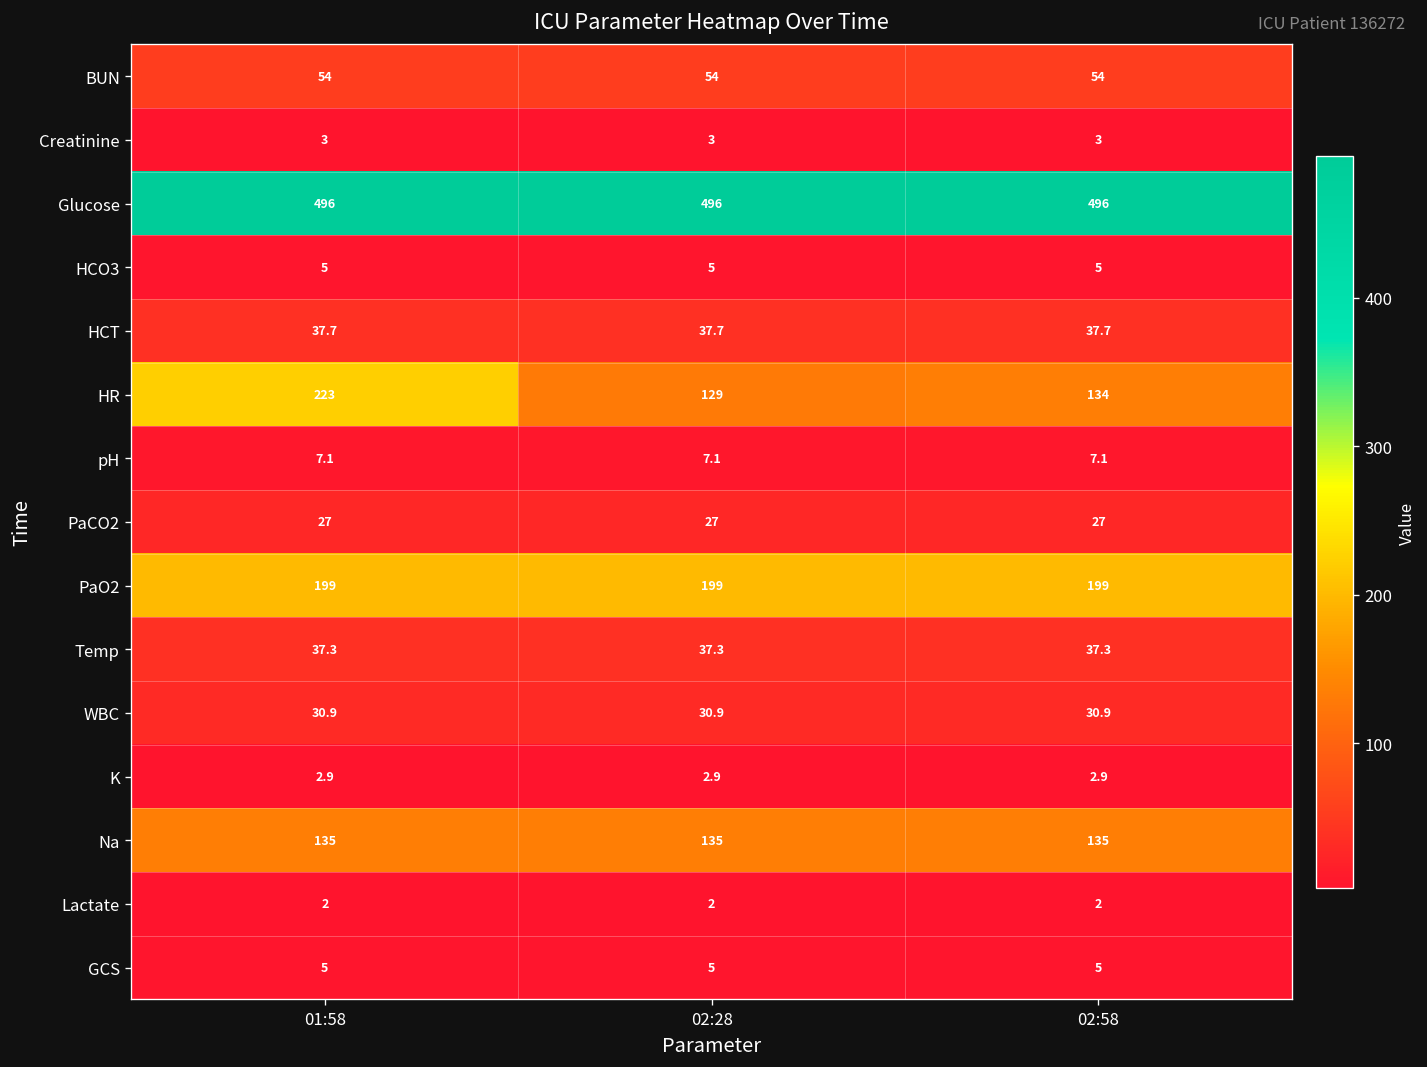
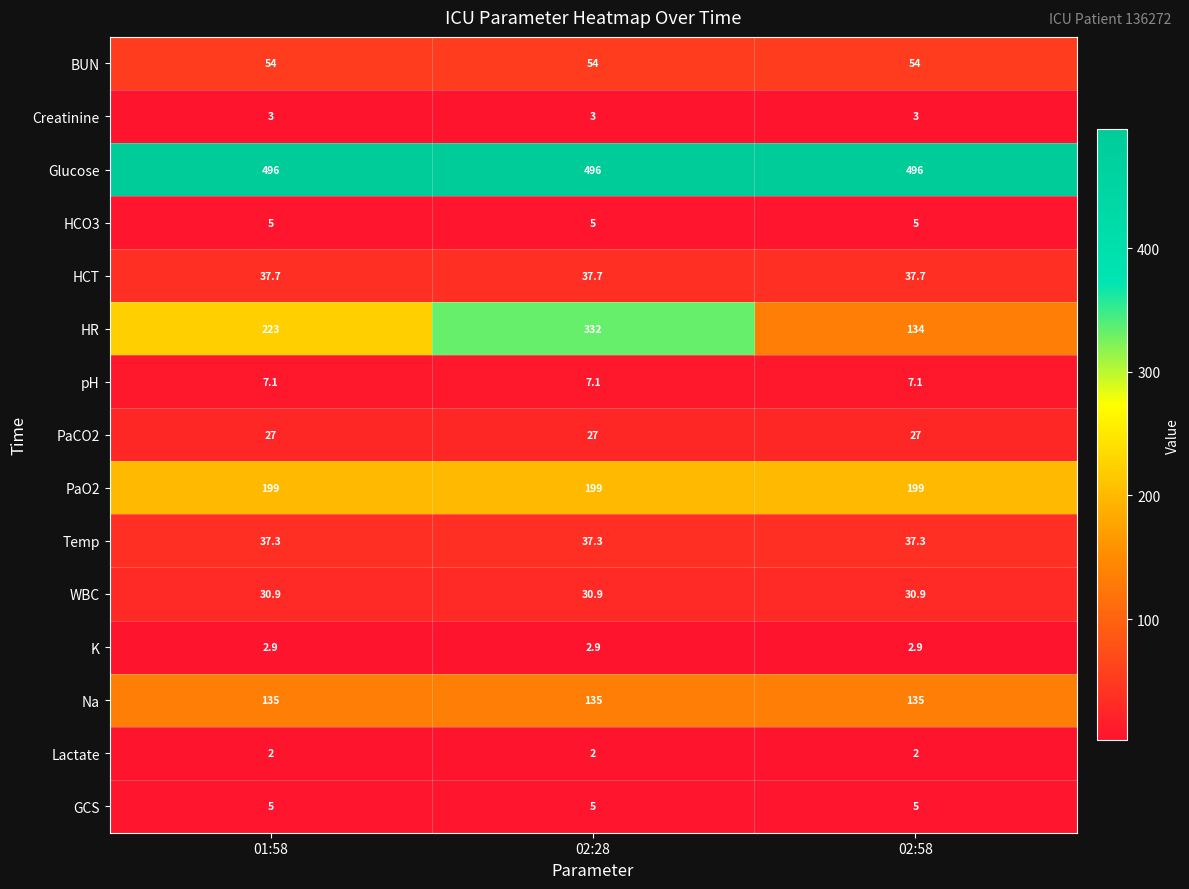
HR, 02:28: 129 -> 332
